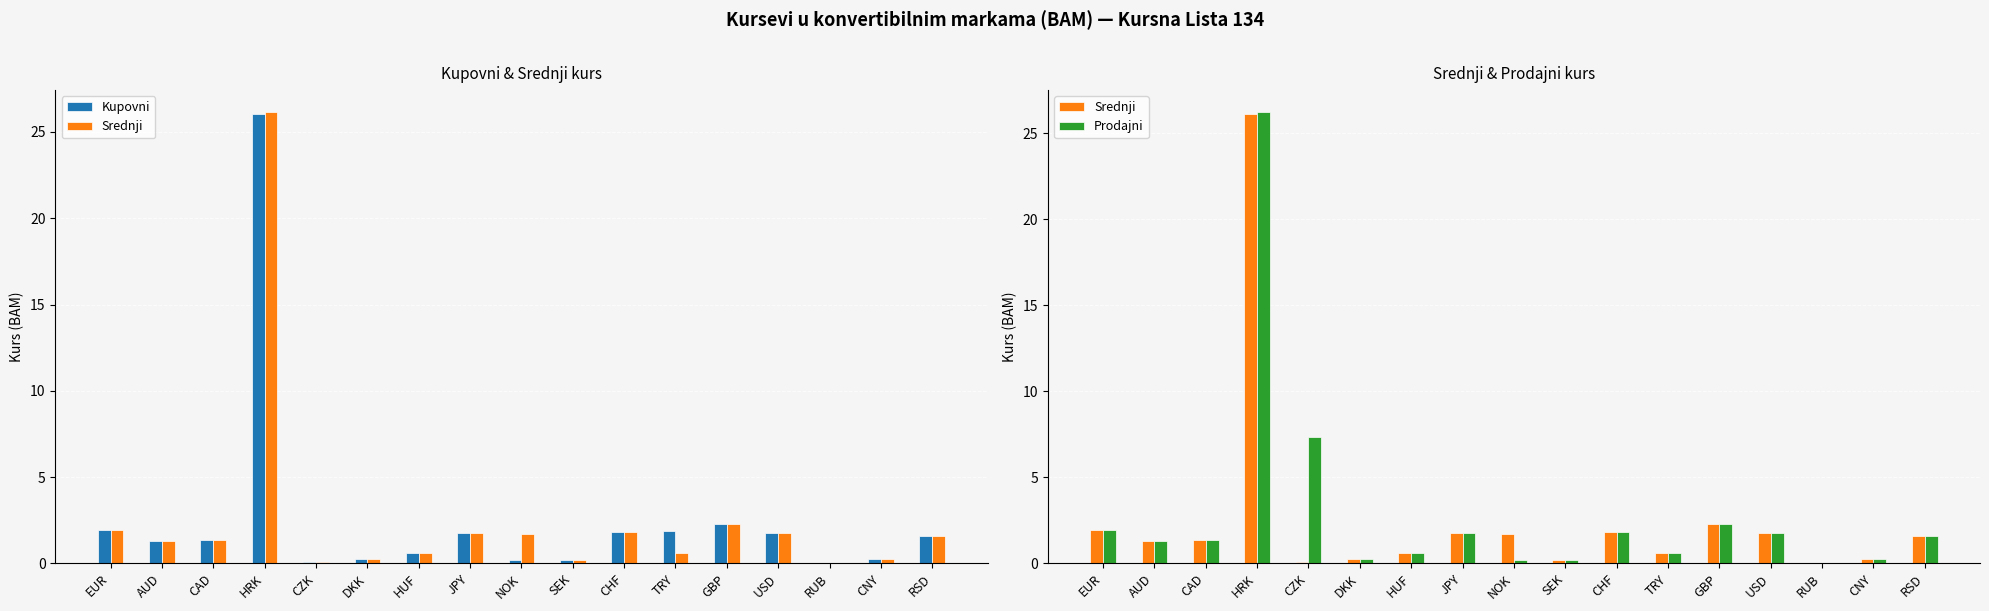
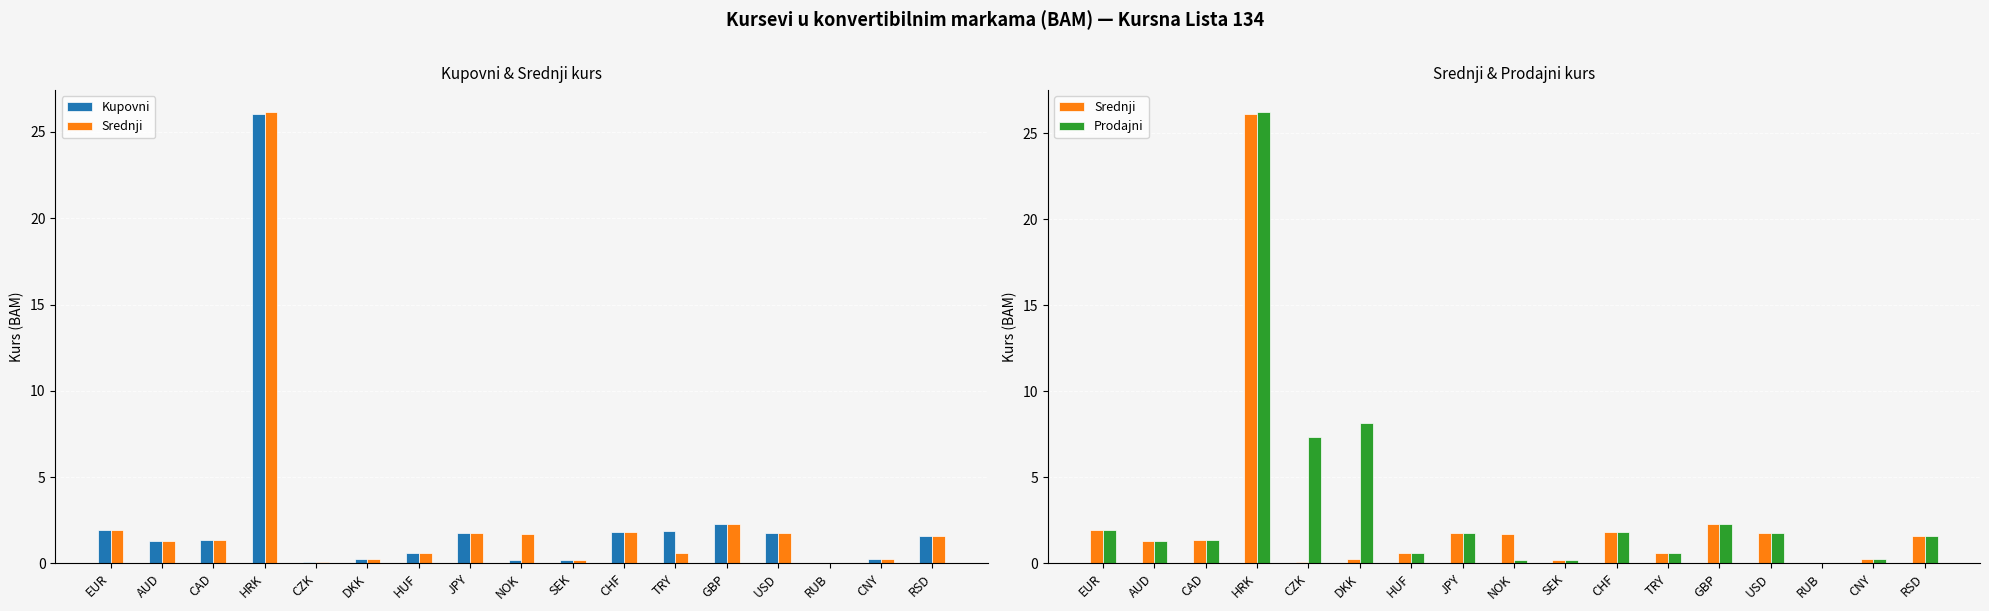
Srednji & Prodajni kurs, Prodajni, DKK: 0.3 -> 8.1
